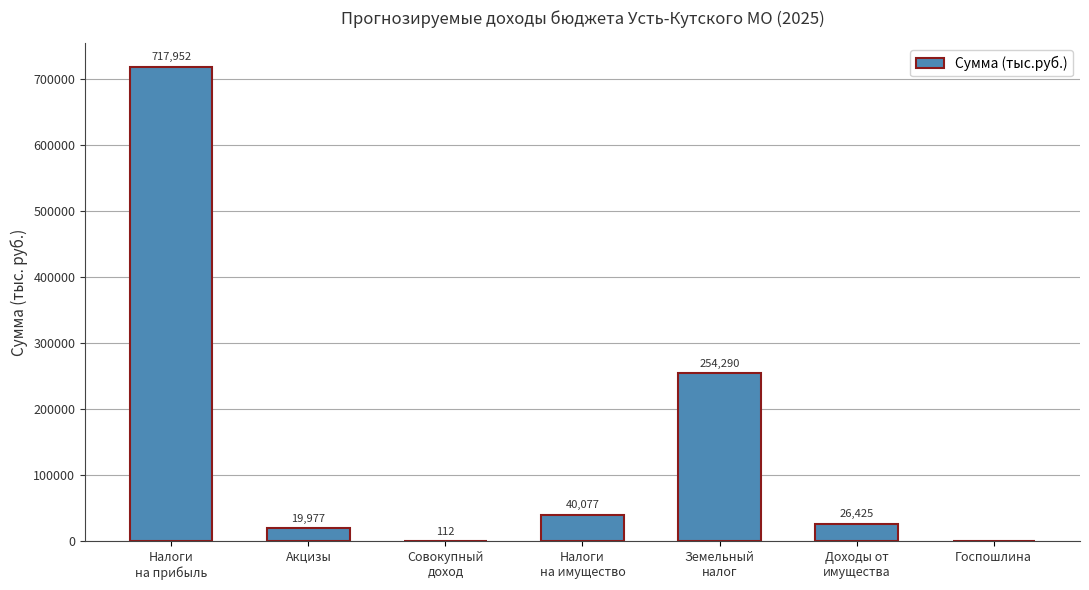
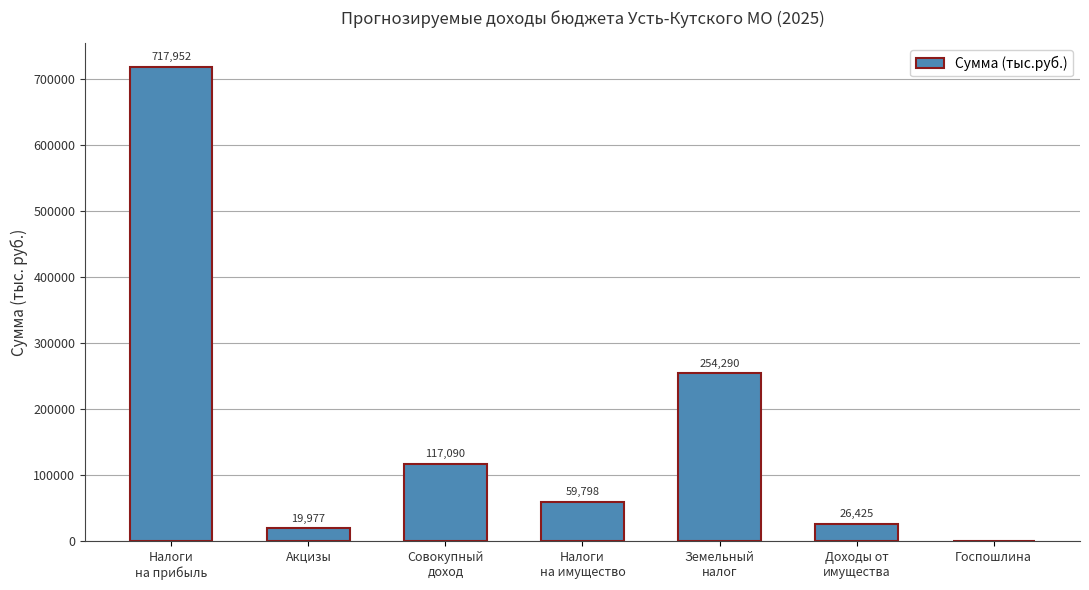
Совокупный доход: 112 -> 117,090
Налоги на имущество: 40,077 -> 59,798
